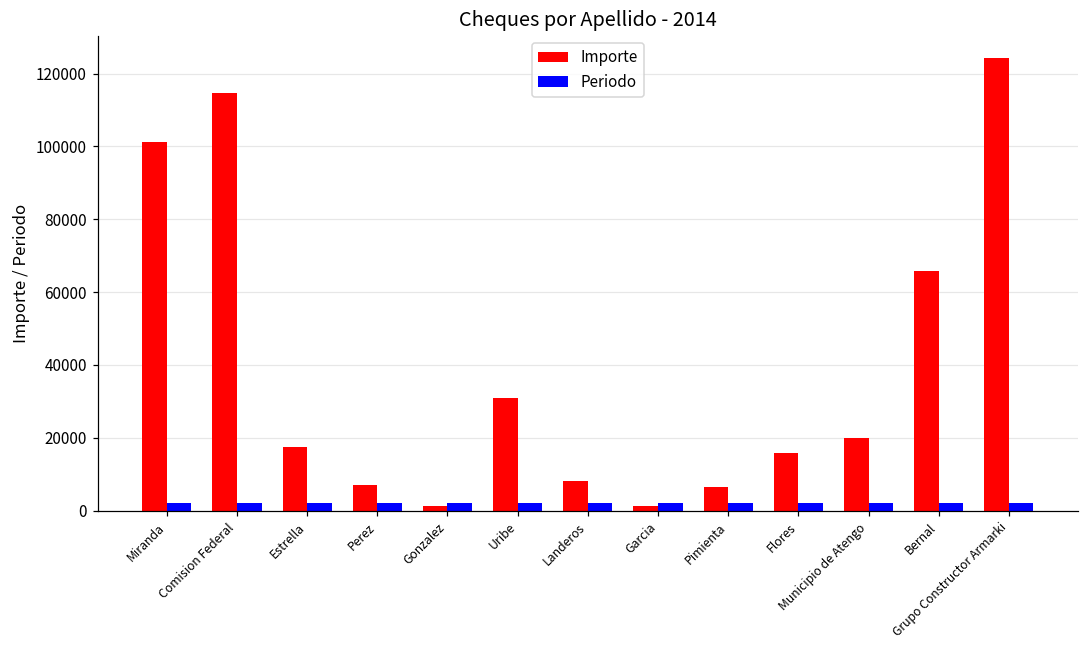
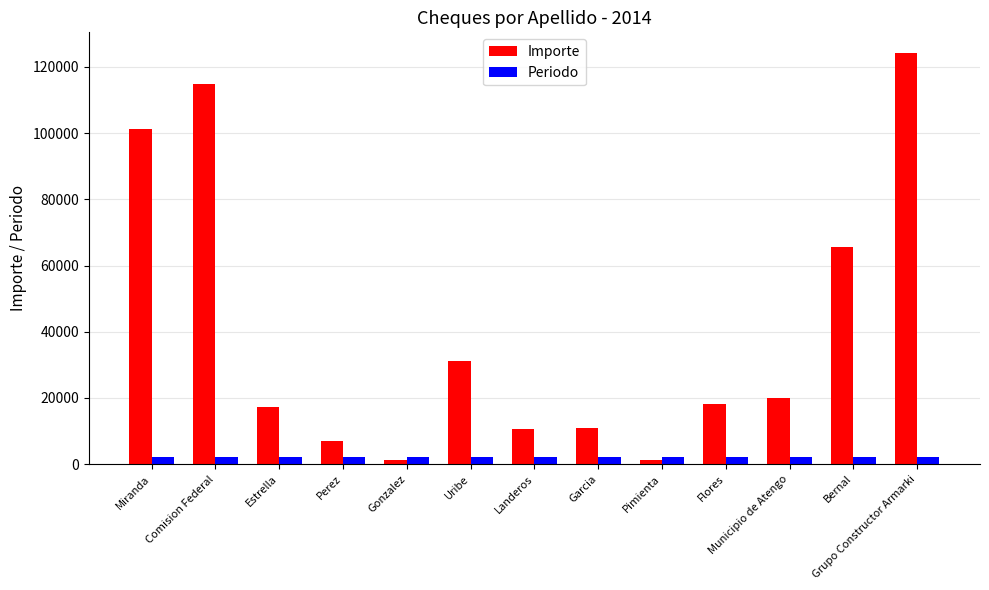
Importe, Landeros: 8000 -> 10000
Importe, Garcia: 1000 -> 11000
Importe, Pimienta: 7000 -> 1000
Importe, Flores: 16000 -> 18000
